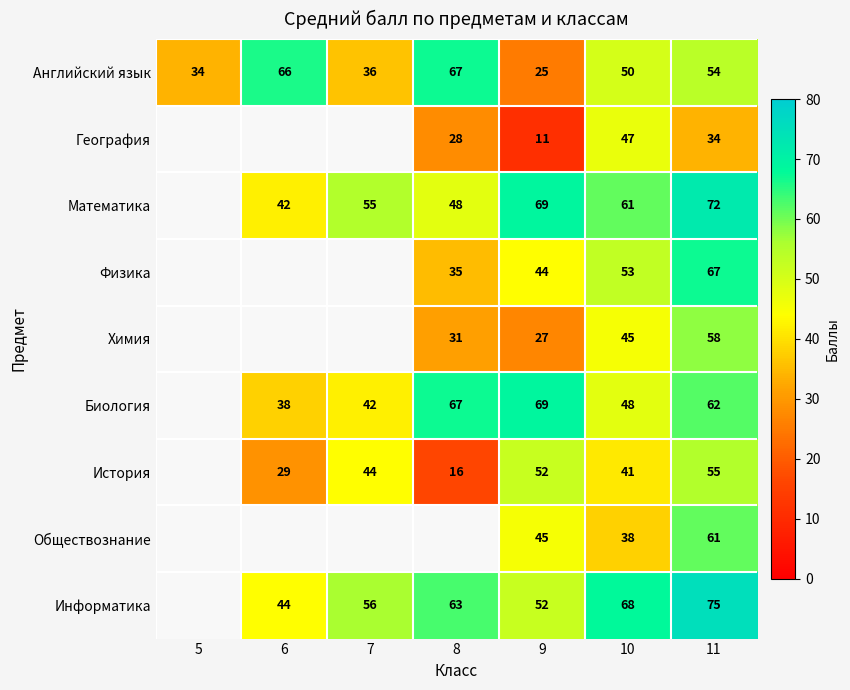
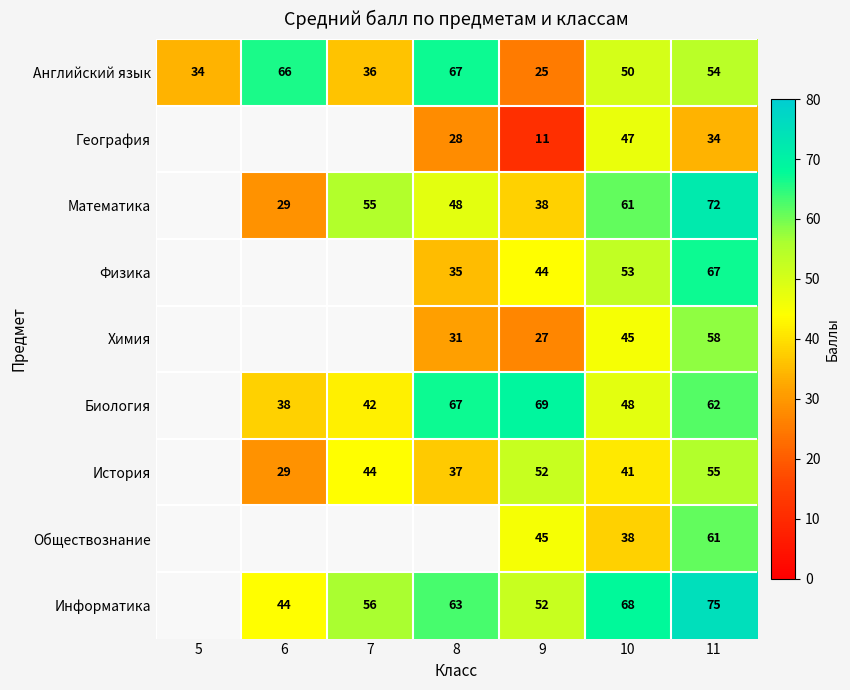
Математика, 6: 42 -> 29
Математика, 9: 69 -> 38
История, 8: 16 -> 37
